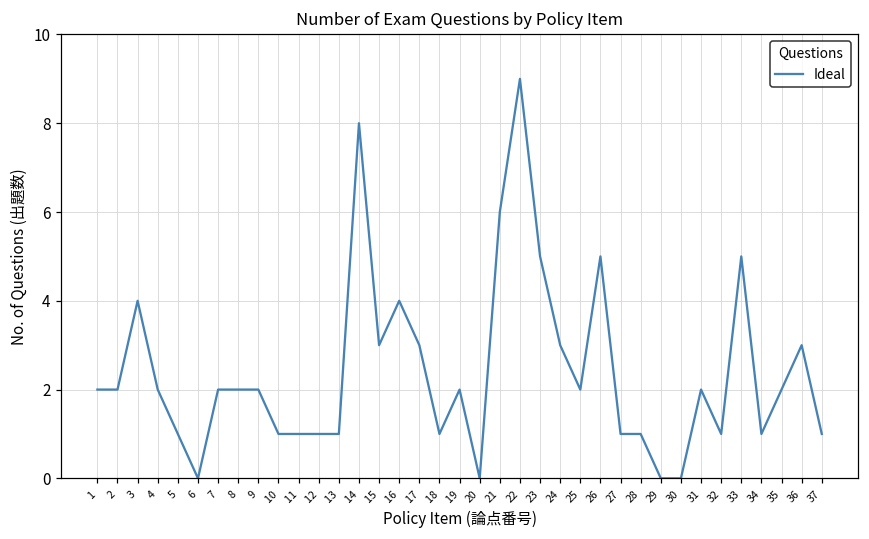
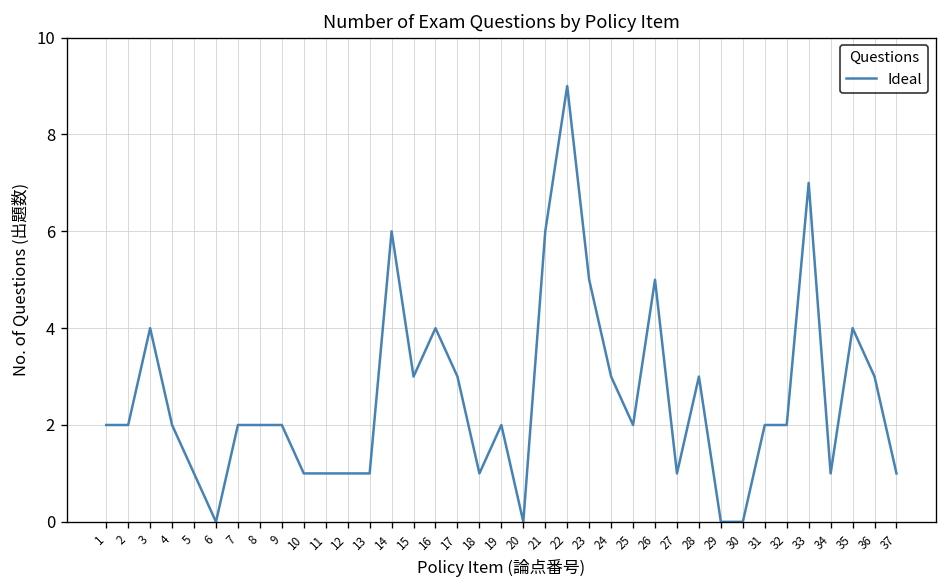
14: 8 -> 6
28: 1 -> 3
32: 1 -> 2
33: 5 -> 7
35: 2 -> 4
